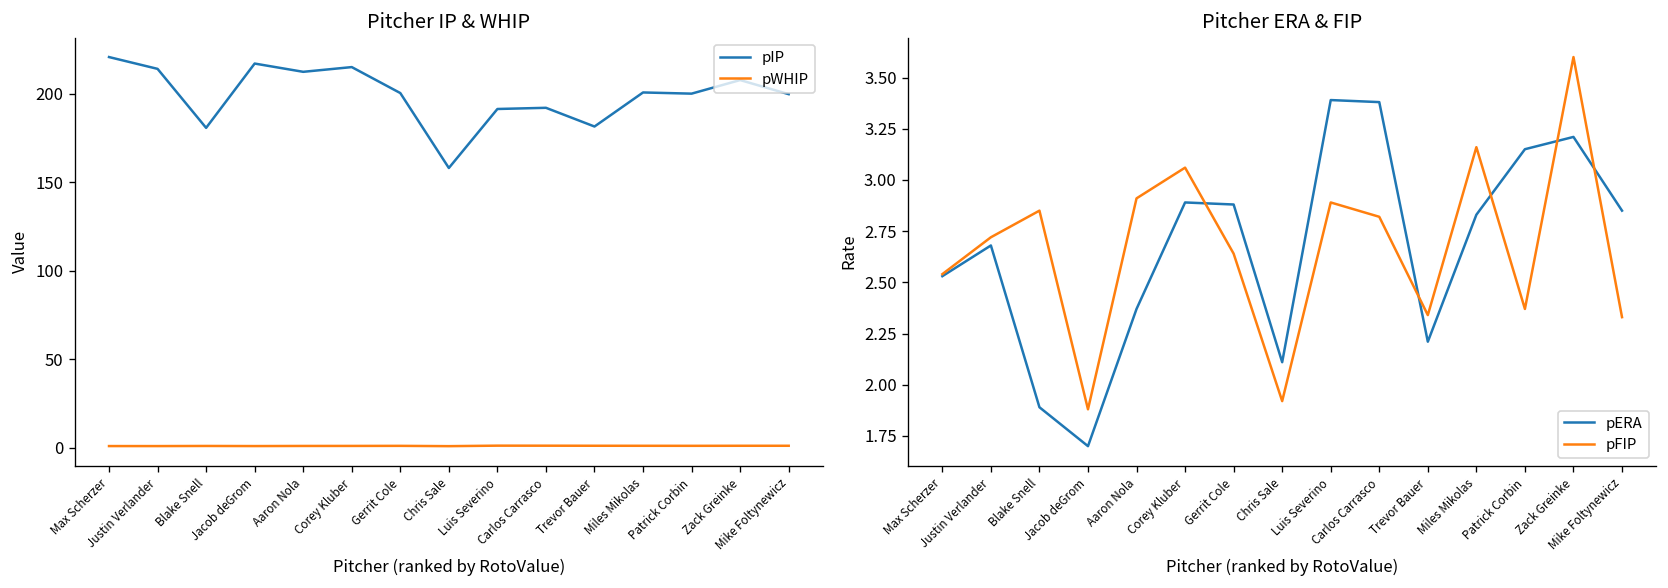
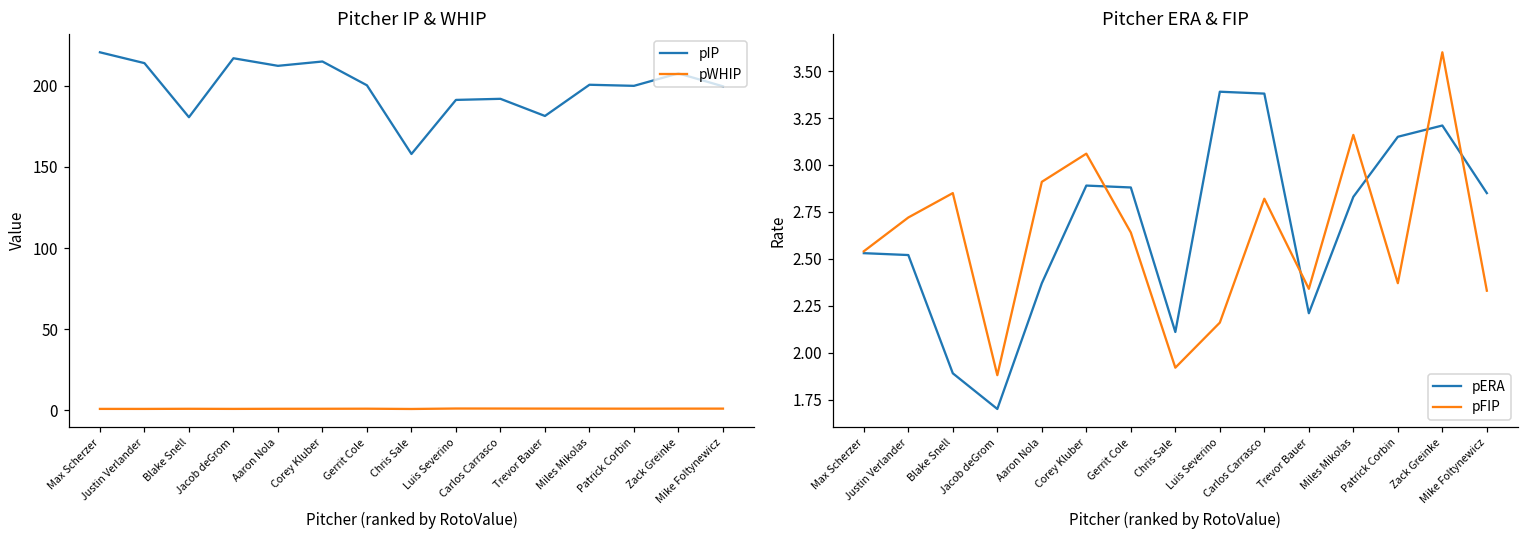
Pitcher ERA & FIP, pERA, Justin Verlander: 2.68 -> 2.52
Pitcher ERA & FIP, pFIP, Luis Severino: 2.89 -> 2.16
